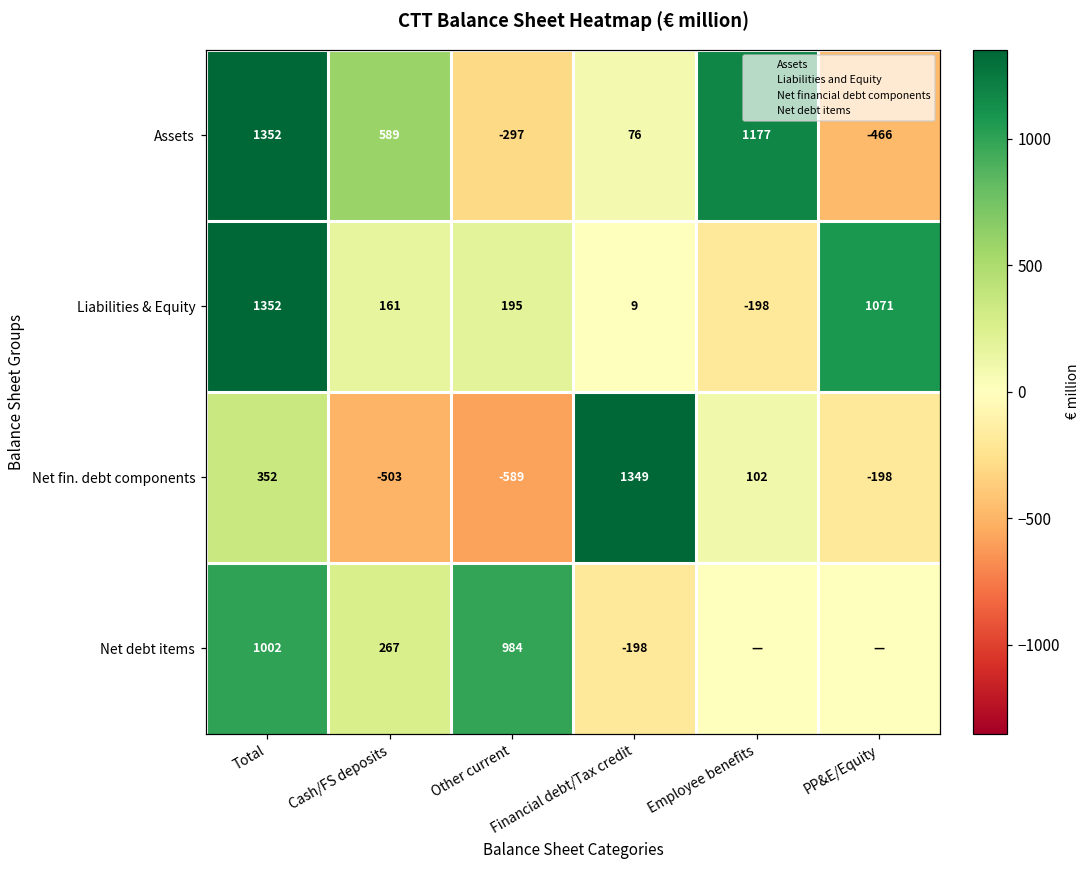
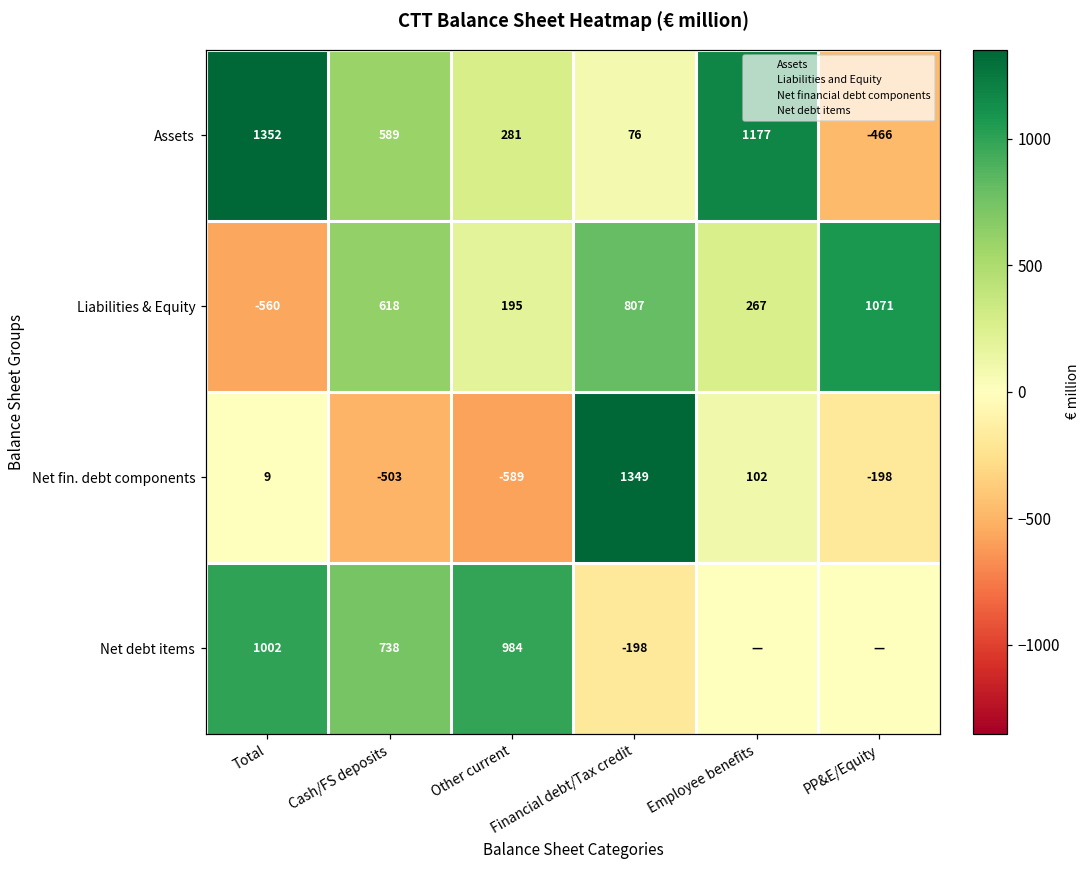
Assets, Other current: -297 -> 281
Liabilities & Equity, Total: 1352 -> -560
Liabilities & Equity, Cash/FS deposits: 161 -> 618
Liabilities & Equity, Financial debt/Tax credit: 9 -> 807
Liabilities & Equity, Employee benefits: -198 -> 267
Net fin. debt components, Total: 352 -> 9
Net debt items, Cash/FS deposits: 267 -> 738
